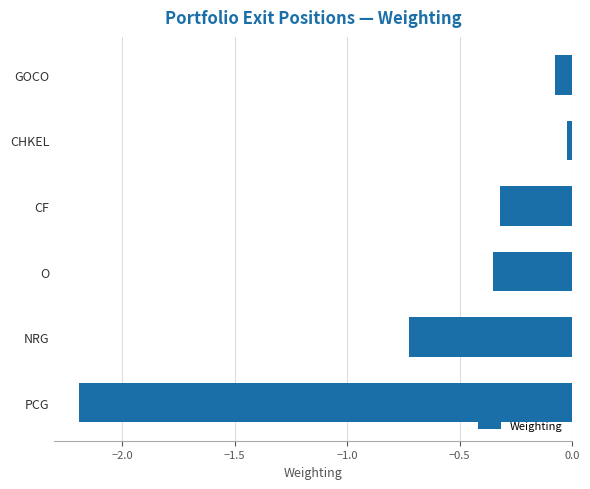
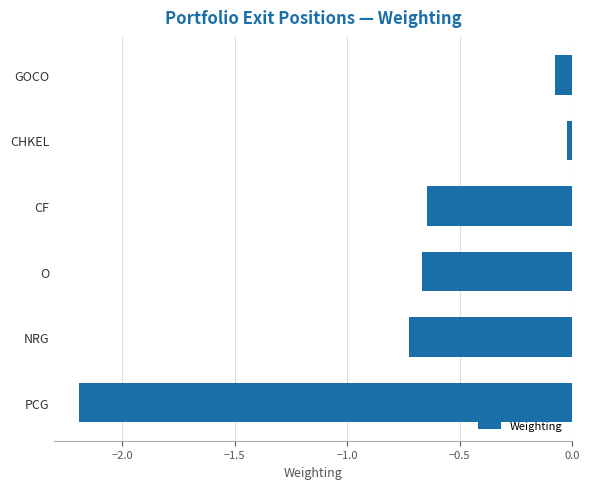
CF: -0.32 -> -0.65
O: -0.35 -> -0.67
